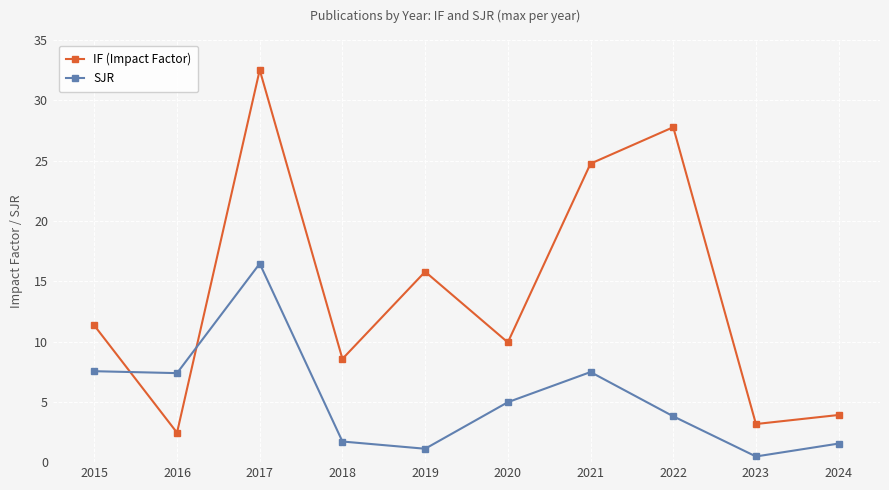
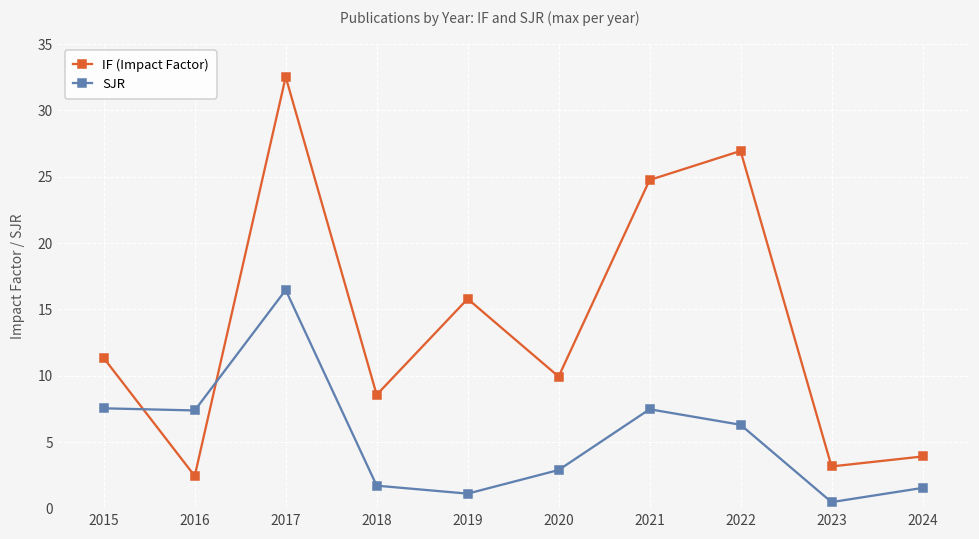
SJR, 2020: 5.0 -> 2.9
IF (Impact Factor), 2022: 27.8 -> 26.9
SJR, 2022: 3.8 -> 6.3
